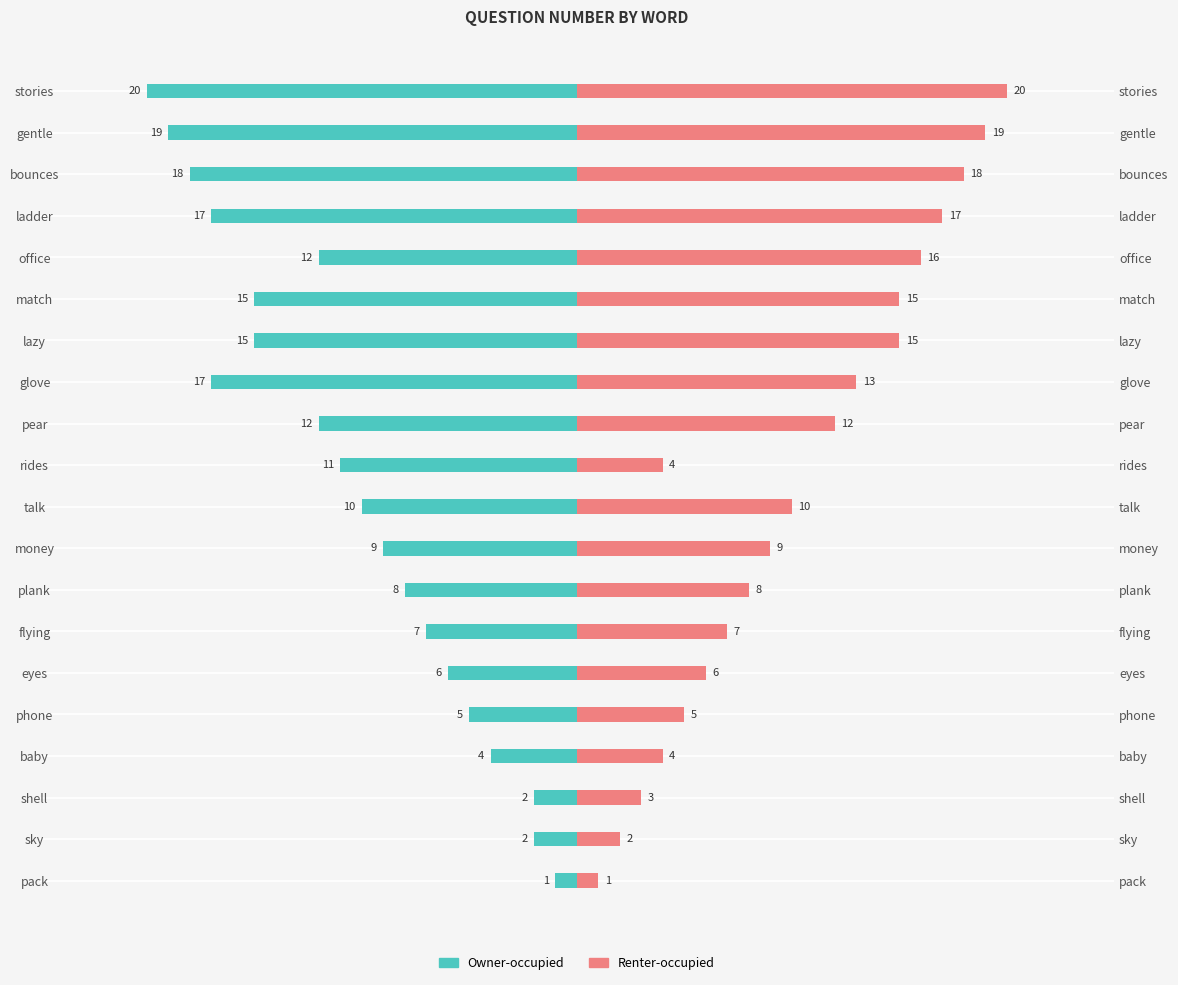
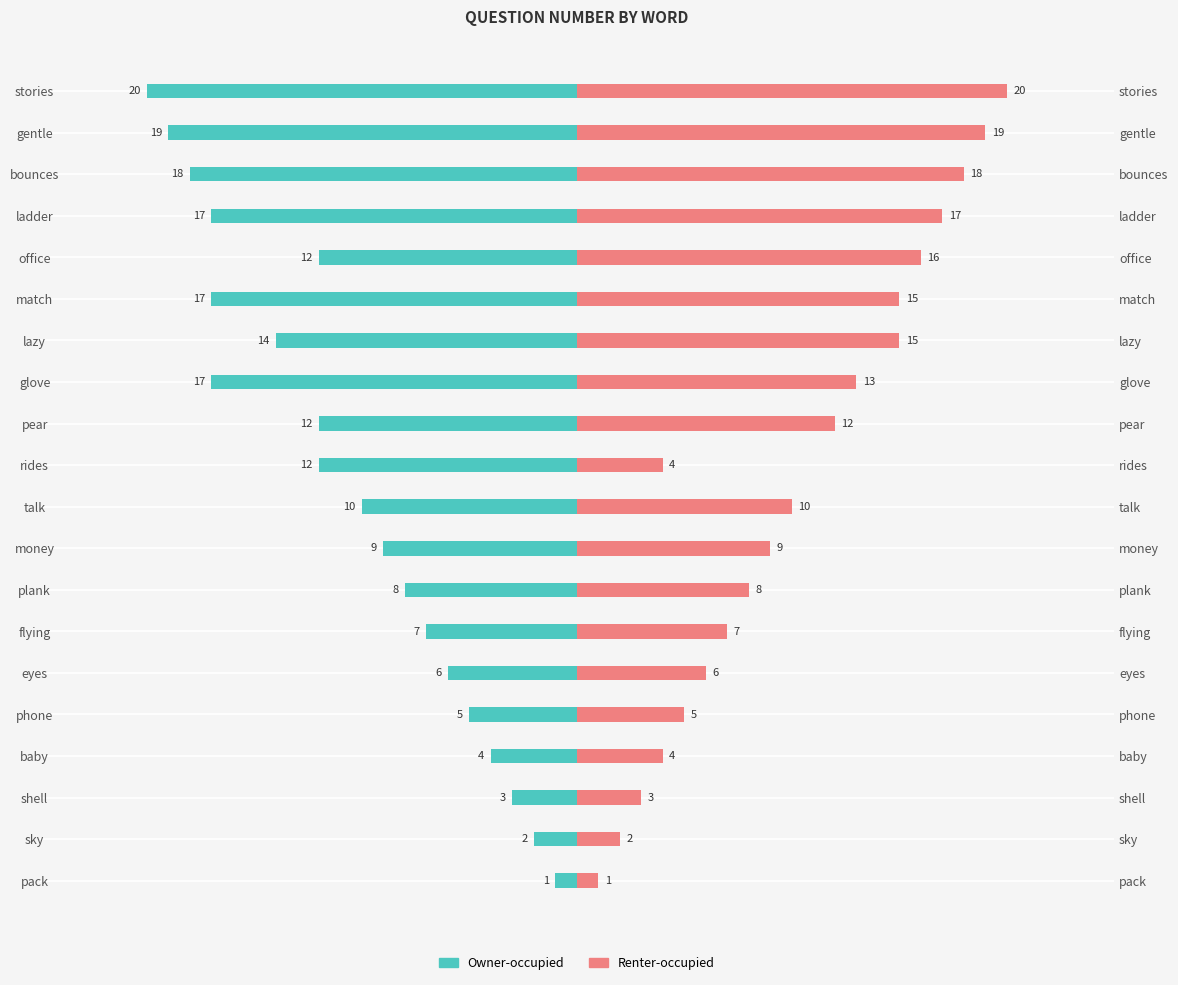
Owner-occupied, match: 15 -> 17
Owner-occupied, lazy: 15 -> 14
Owner-occupied, rides: 11 -> 12
Owner-occupied, shell: 2 -> 3
